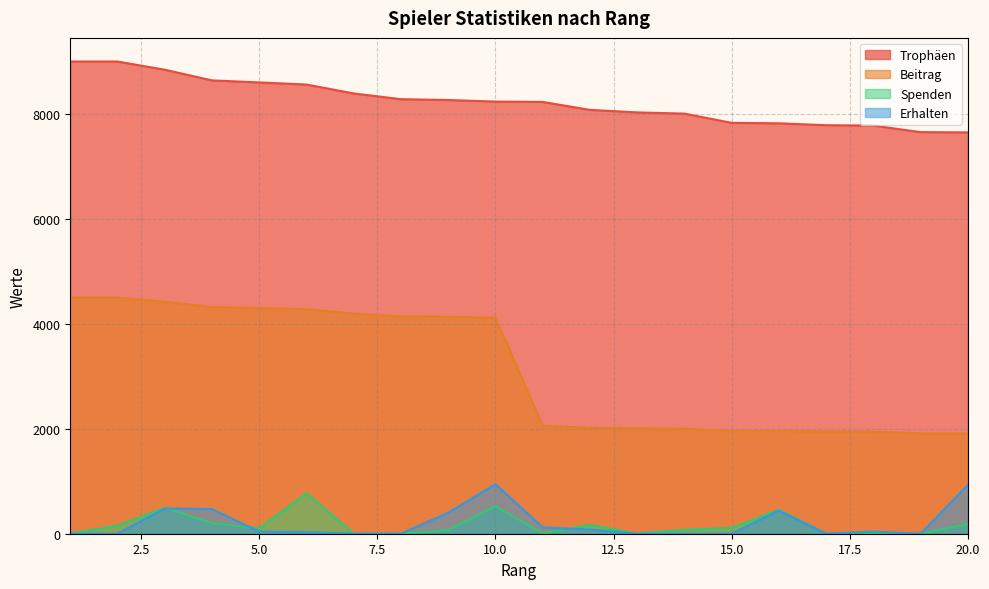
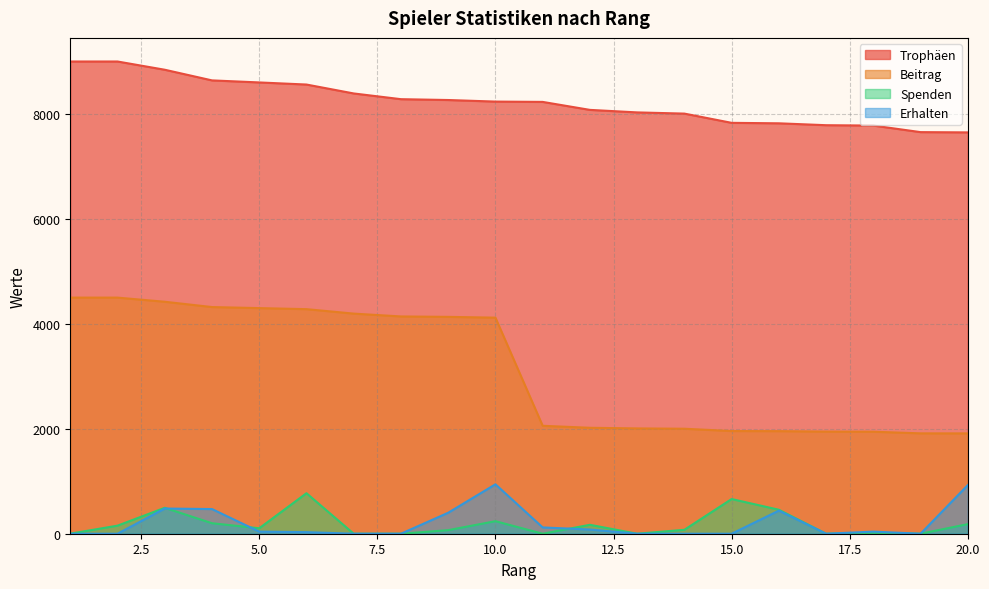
Spenden, 10.0: 500 -> 200
Spenden, 15.0: 100 -> 700
